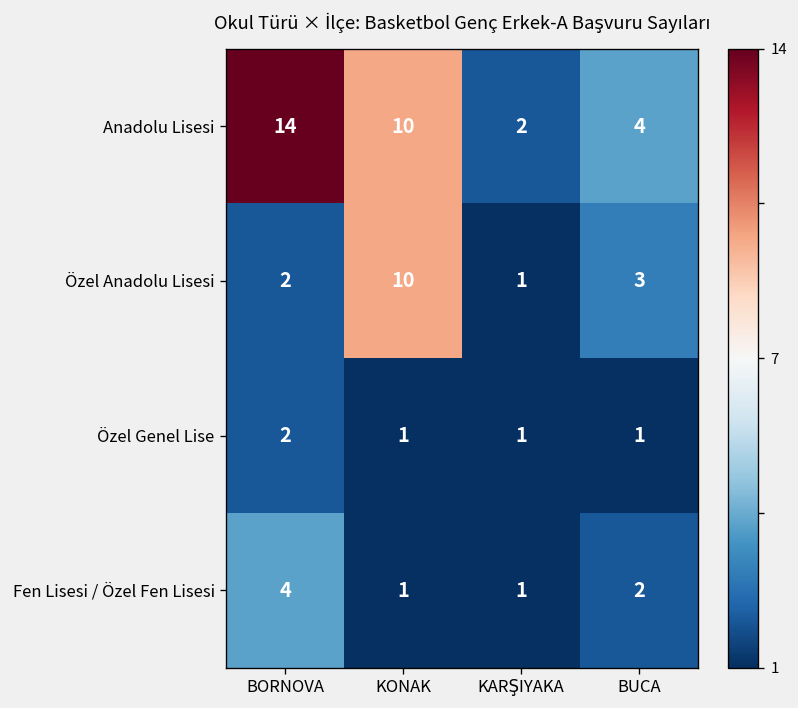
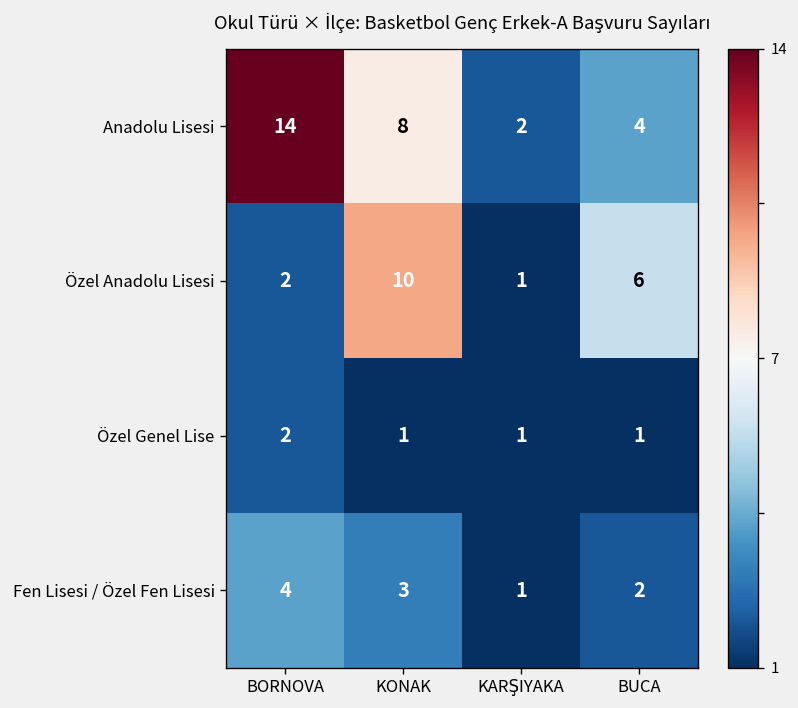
Anadolu Lisesi, KONAK: 10 -> 8
Özel Anadolu Lisesi, BUCA: 3 -> 6
Fen Lisesi / Özel Fen Lisesi, KONAK: 1 -> 3
